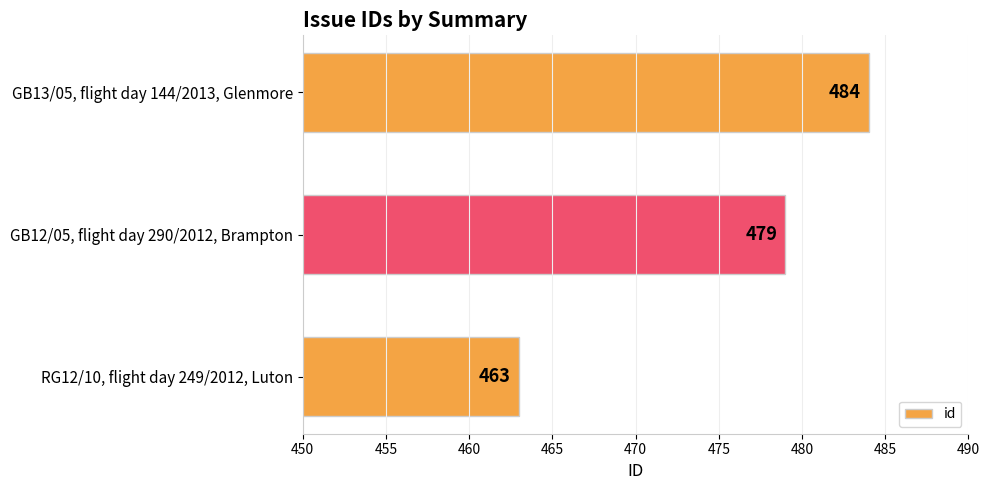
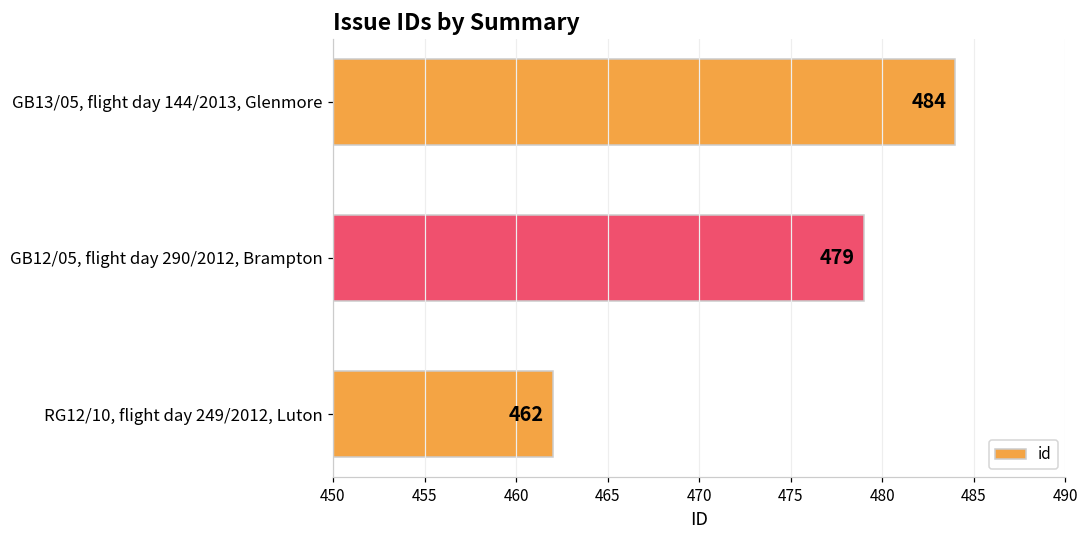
RG12/10, flight day 249/2012, Luton: 463 -> 462
